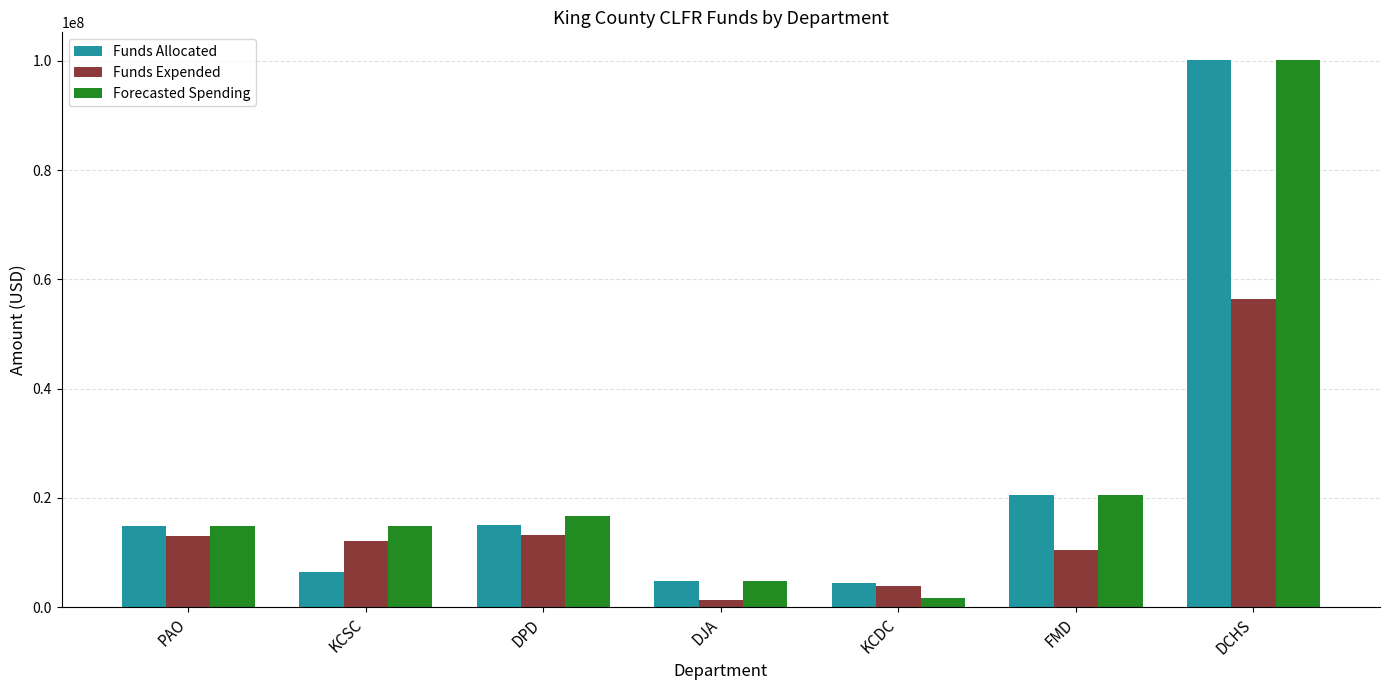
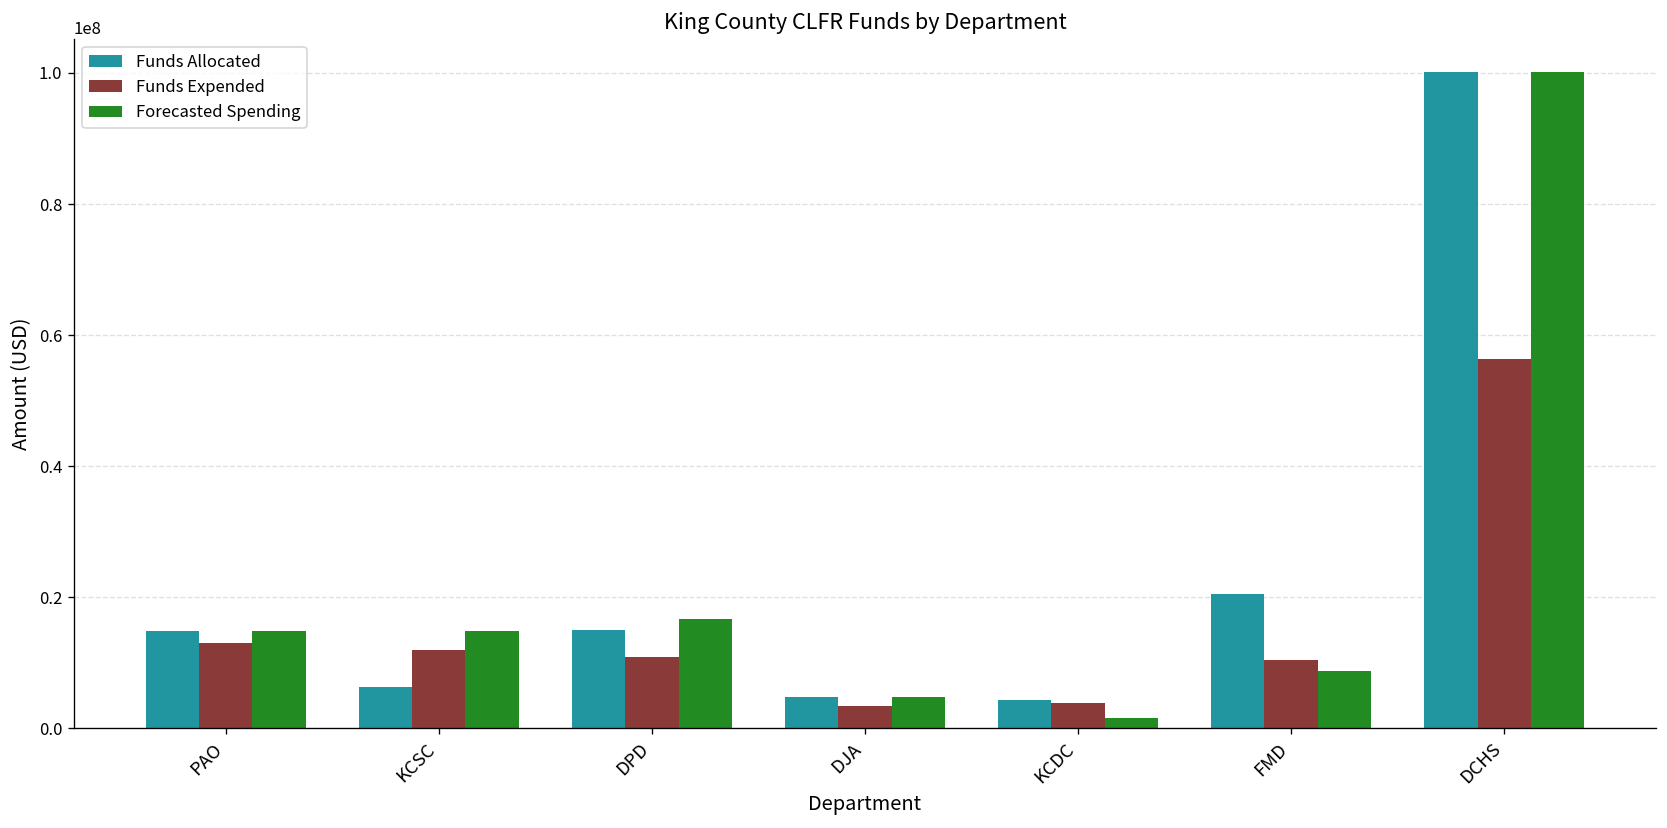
Funds Expended, DPD: 13000000 -> 11000000
Funds Expended, DJA: 1000000 -> 3000000
Forecasted Spending, FMD: 20000000 -> 9000000
